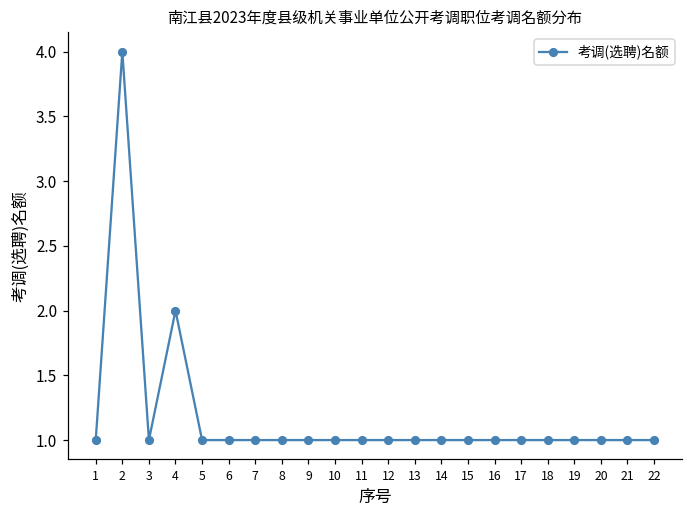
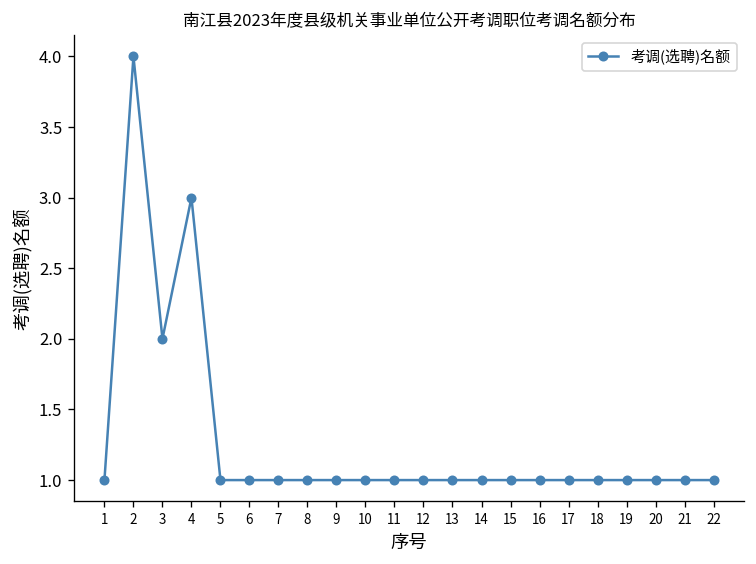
3: 1 -> 2
4: 2 -> 3
